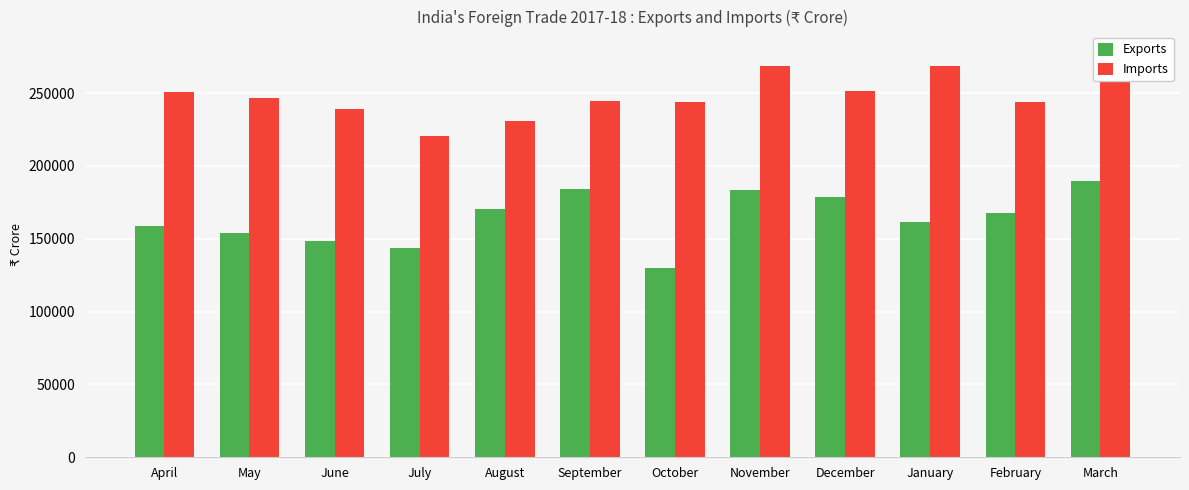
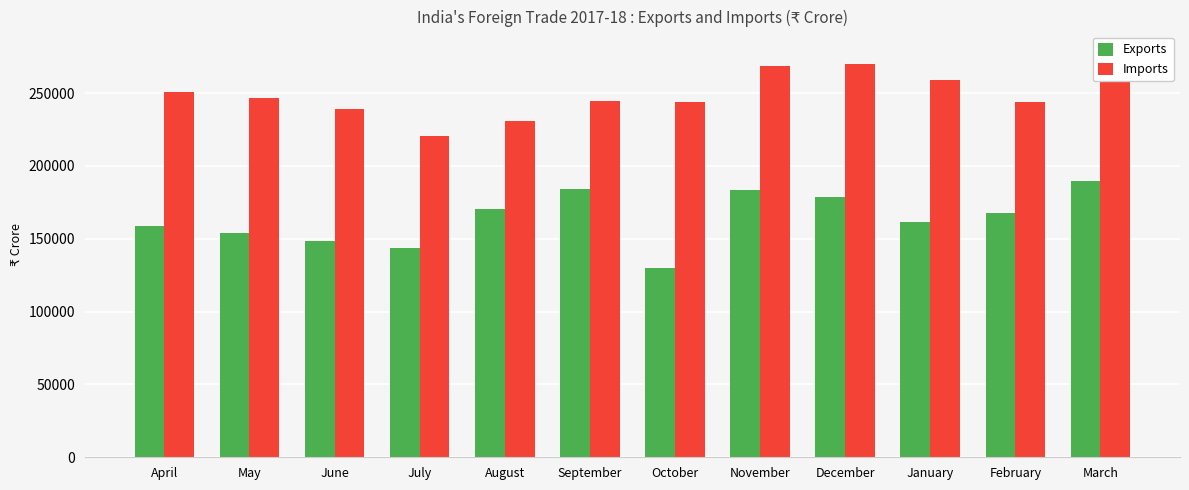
Imports, December: 251000 -> 270000
Imports, January: 269000 -> 259000
